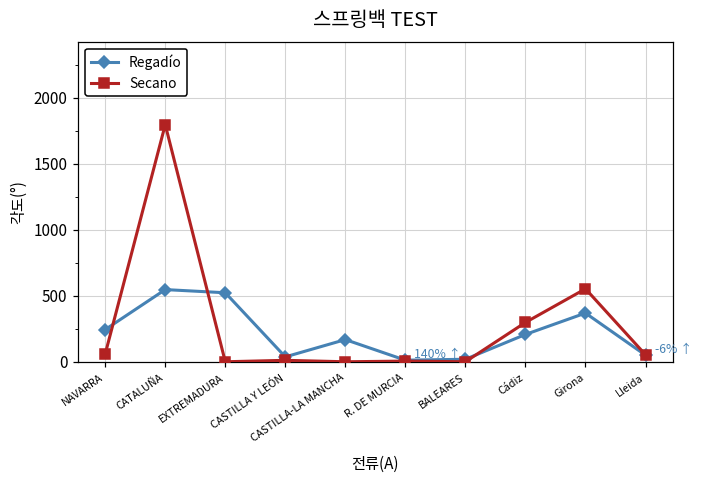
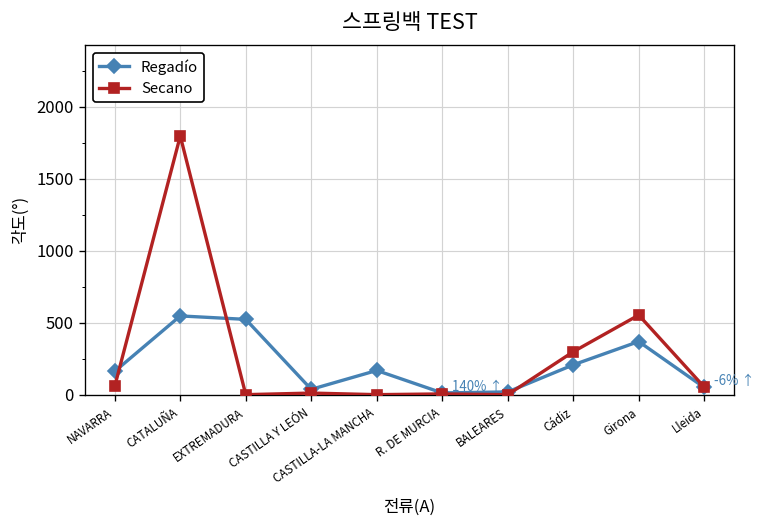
Regadío, NAVARRA: 240 -> 160
